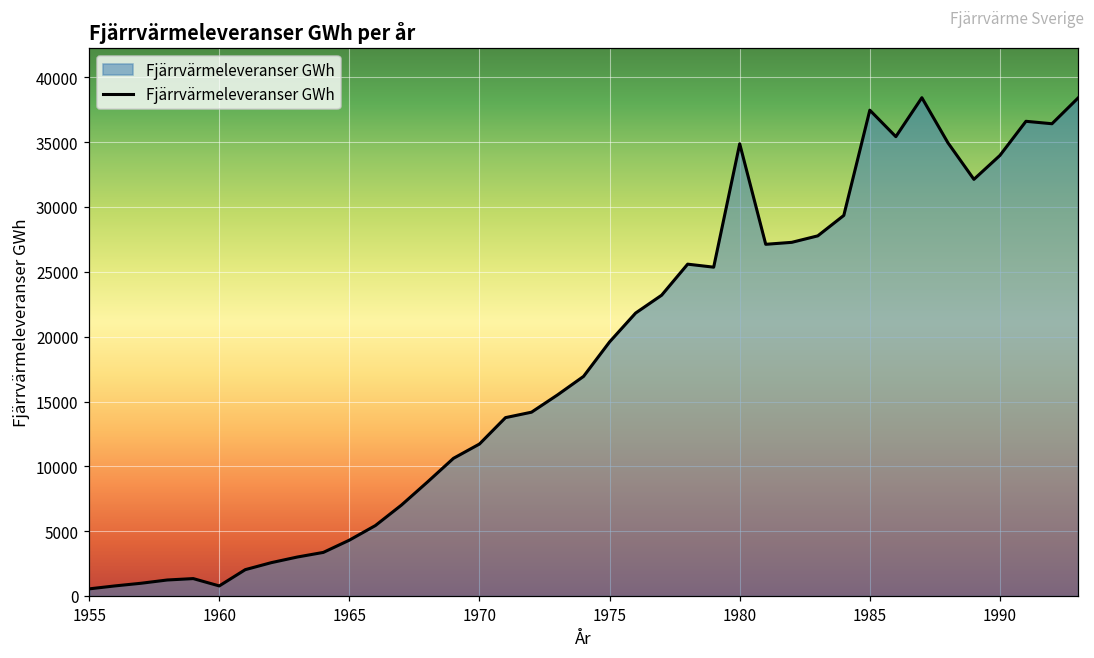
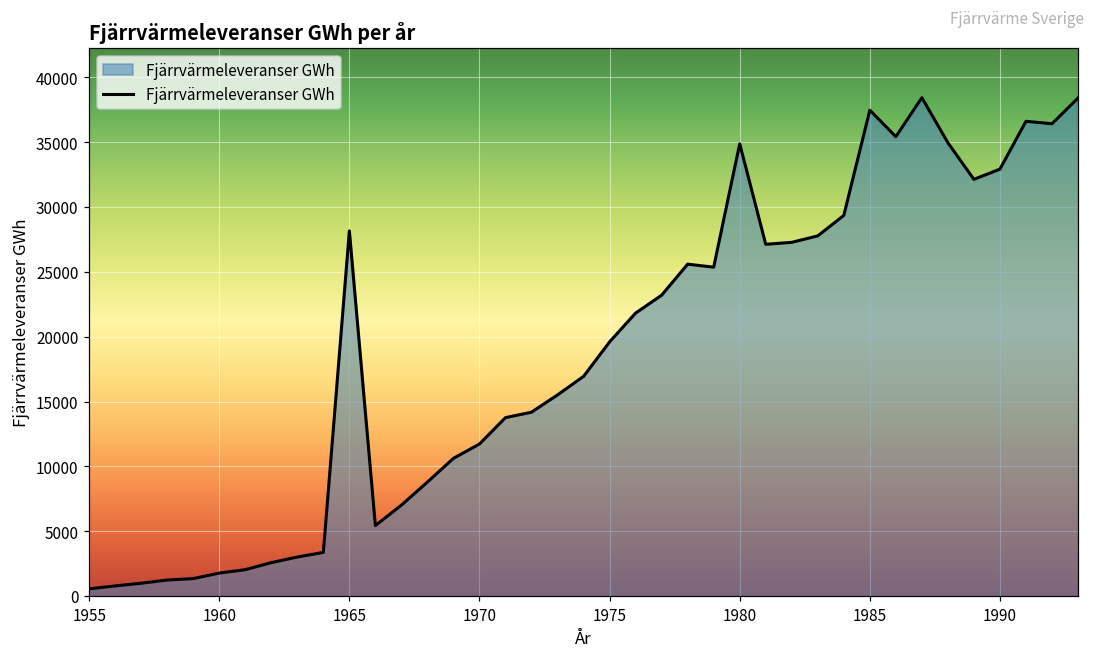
1960: 800 -> 1800
1965: 4300 -> 28200
1990: 34000 -> 32900
